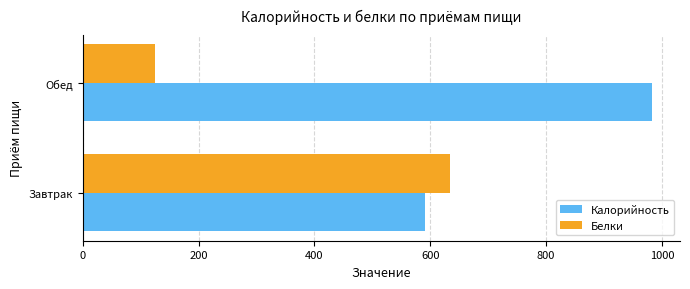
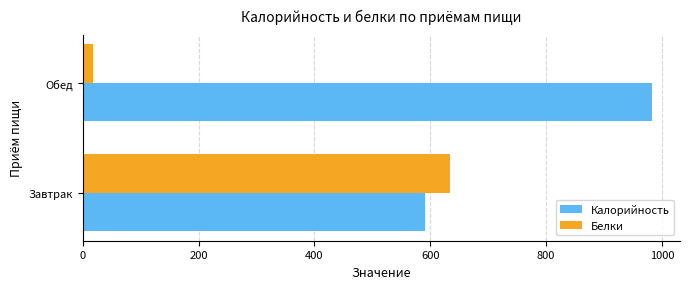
Белки, Обед: 130 -> 20
